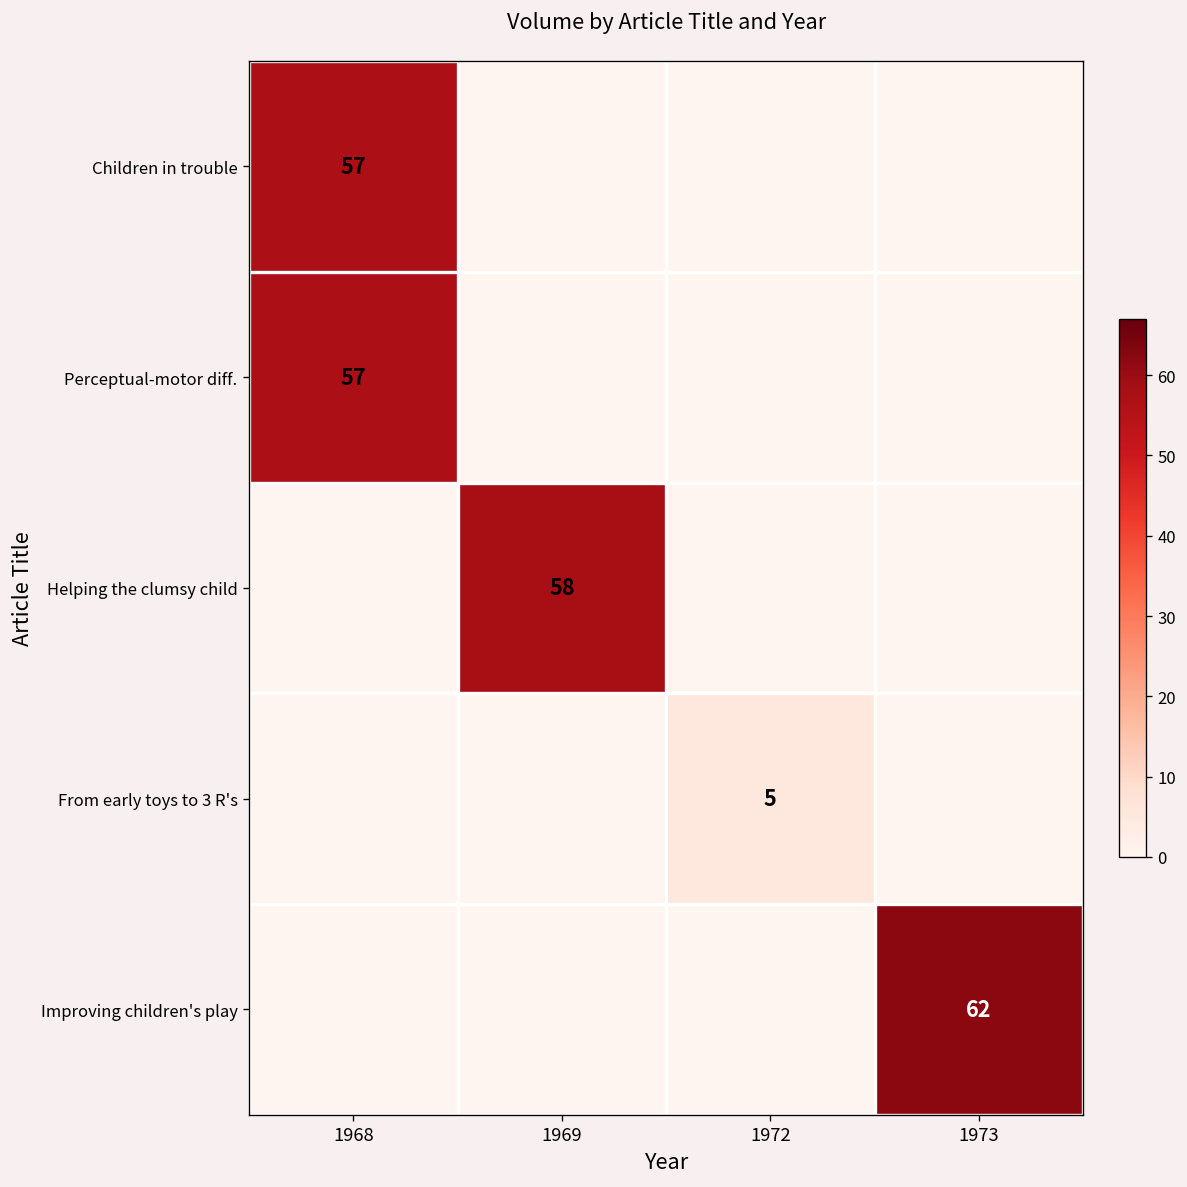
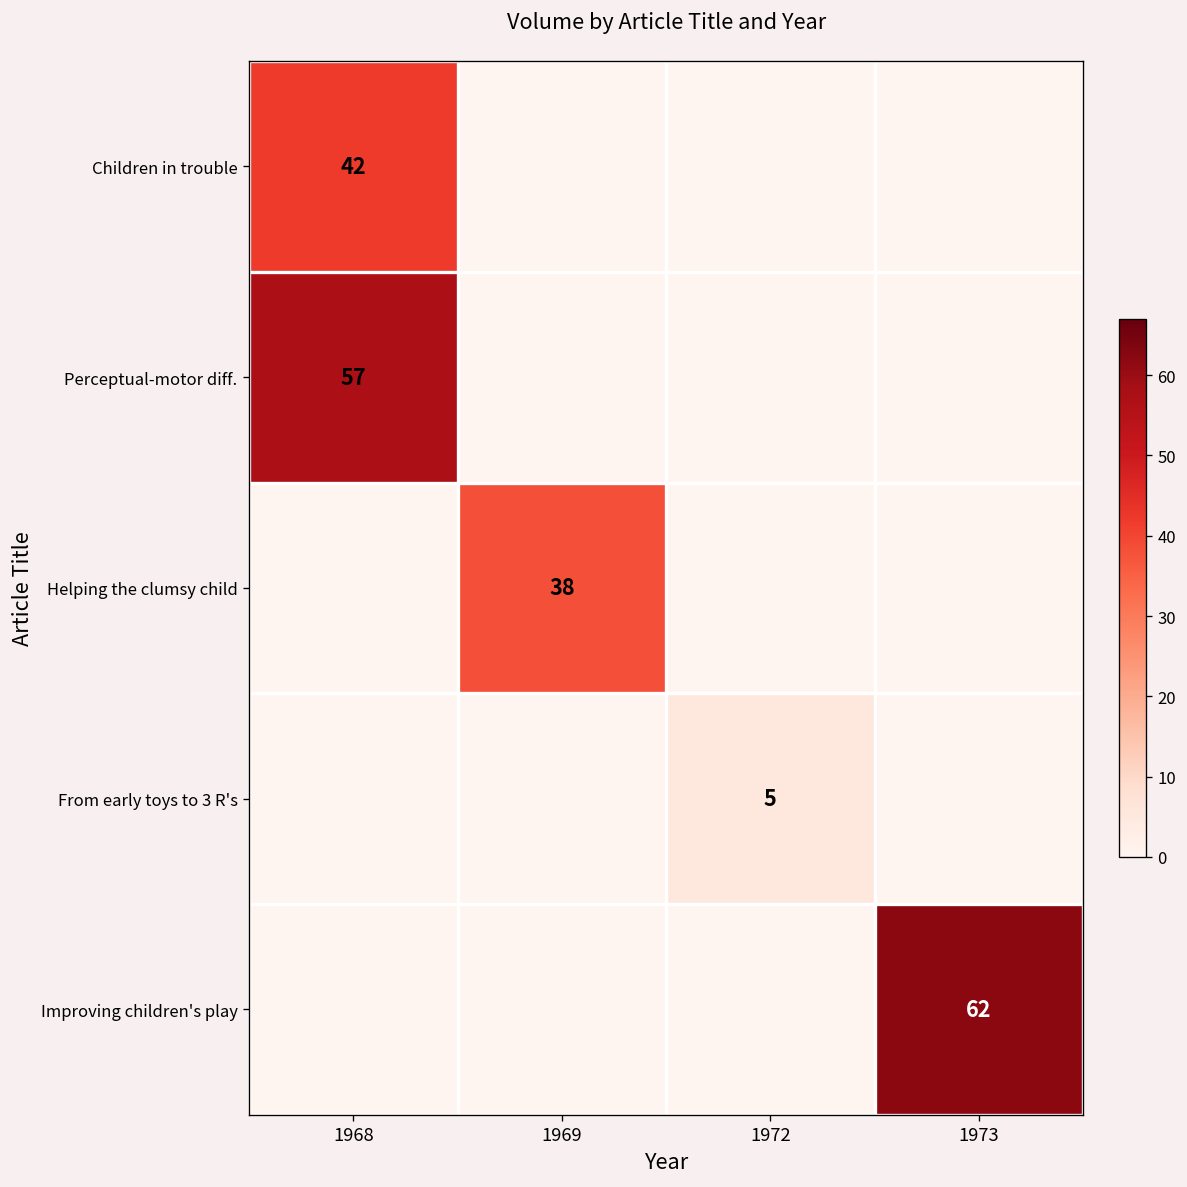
Children in trouble, 1968: 57 -> 42
Helping the clumsy child, 1969: 58 -> 38
